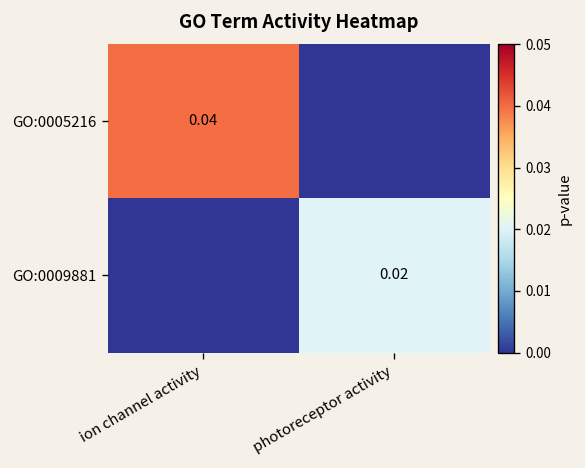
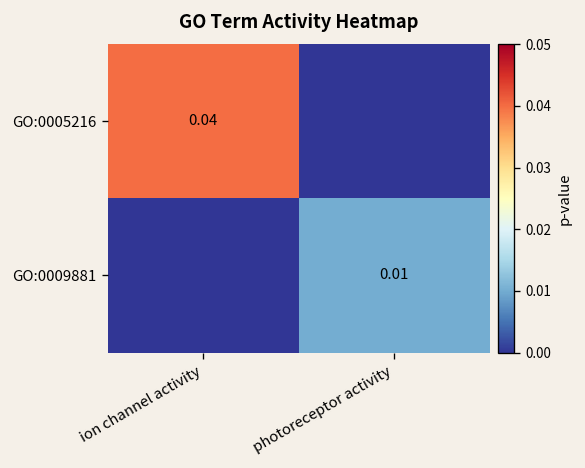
GO:0009881, photoreceptor activity: 0.02 -> 0.01
